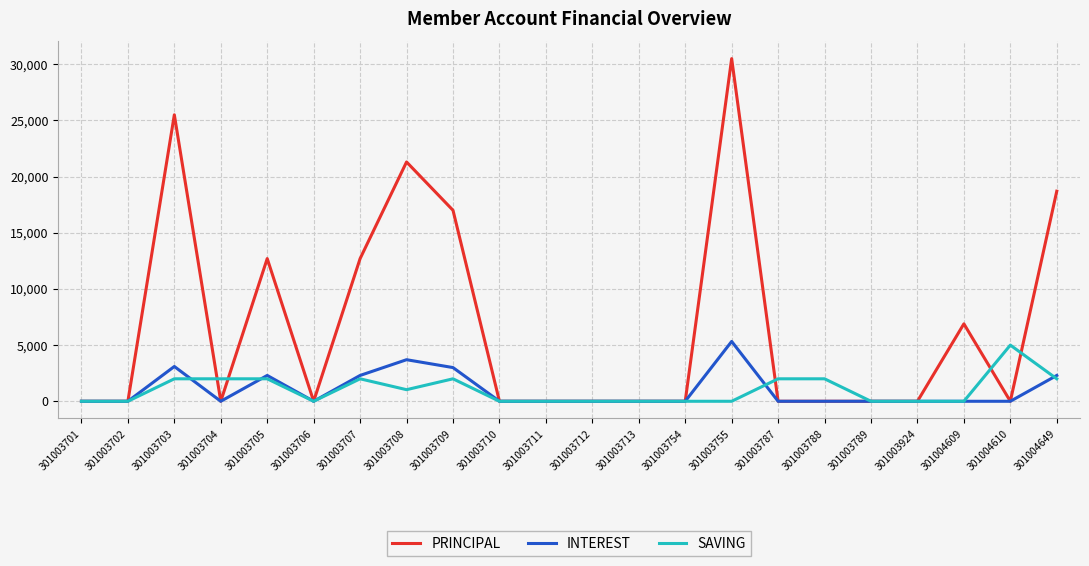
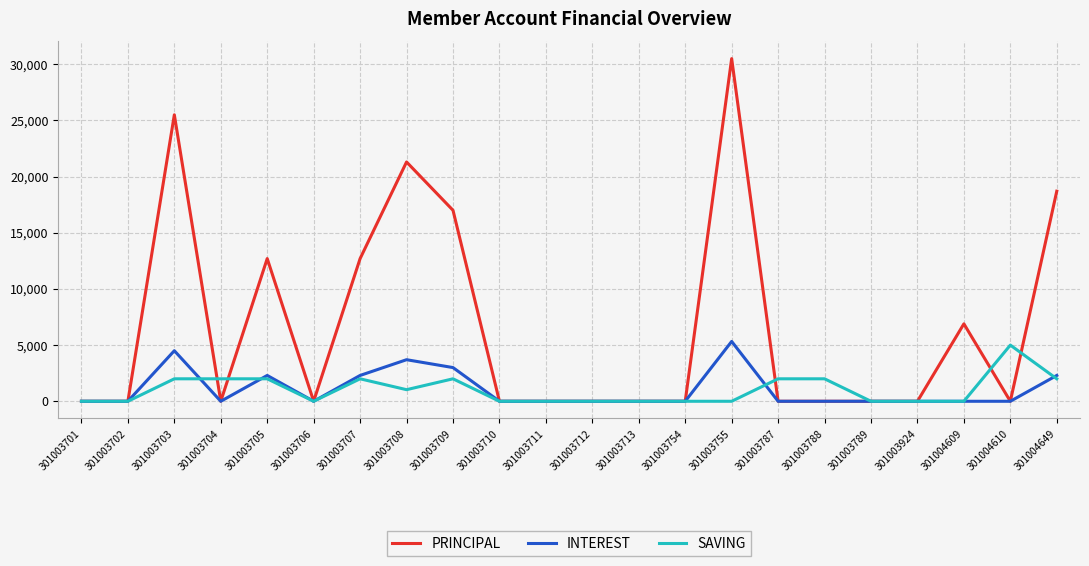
INTEREST, 301003703: 3,100 -> 4,500
